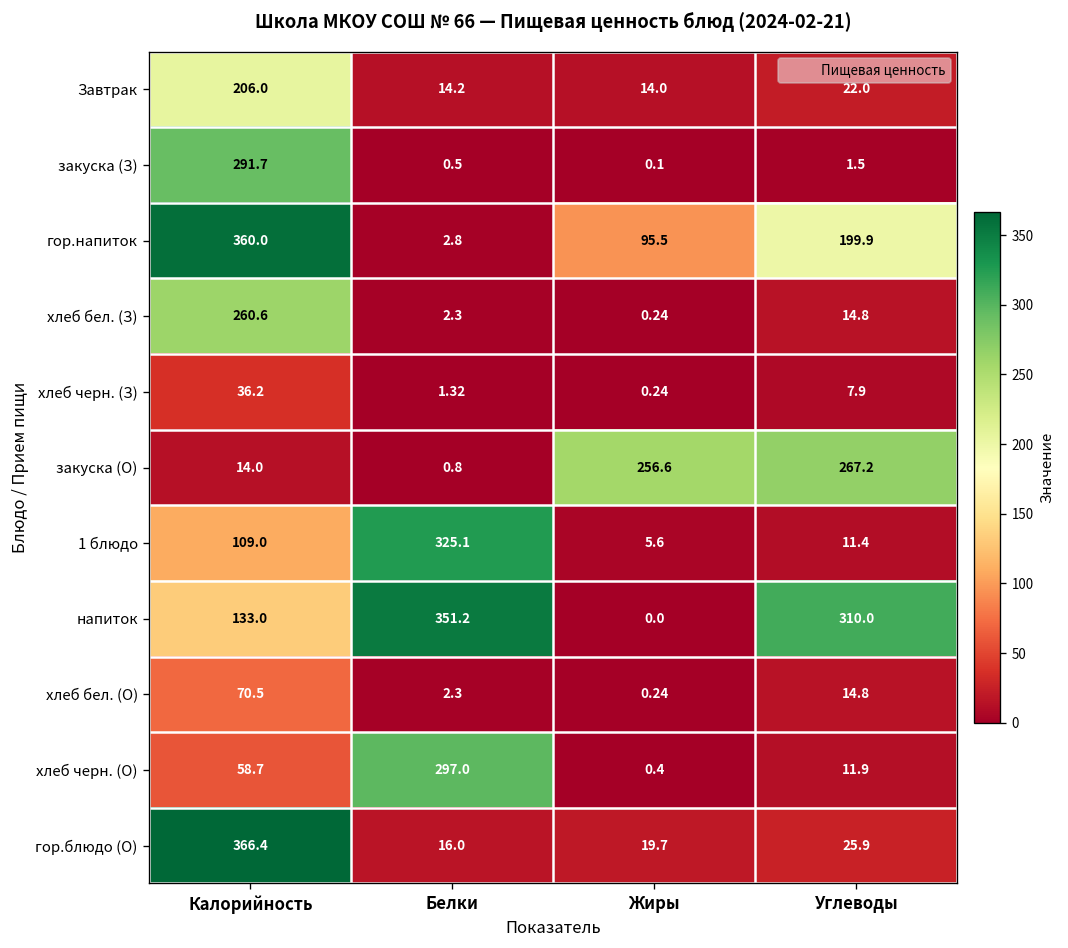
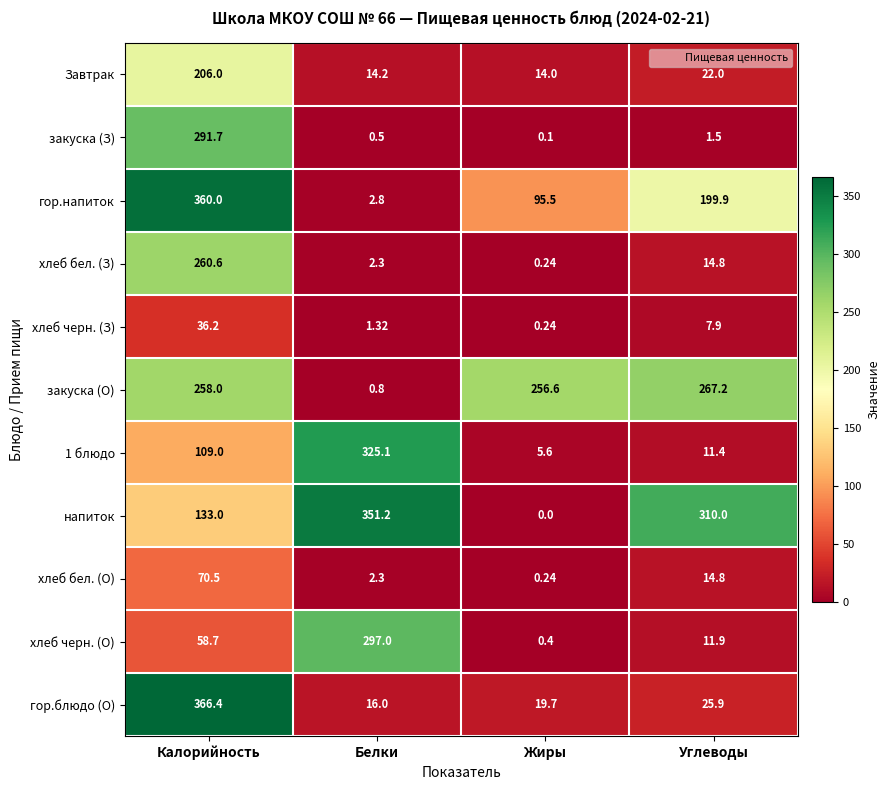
закуска (О), Калорийность: 14.0 -> 258.0
